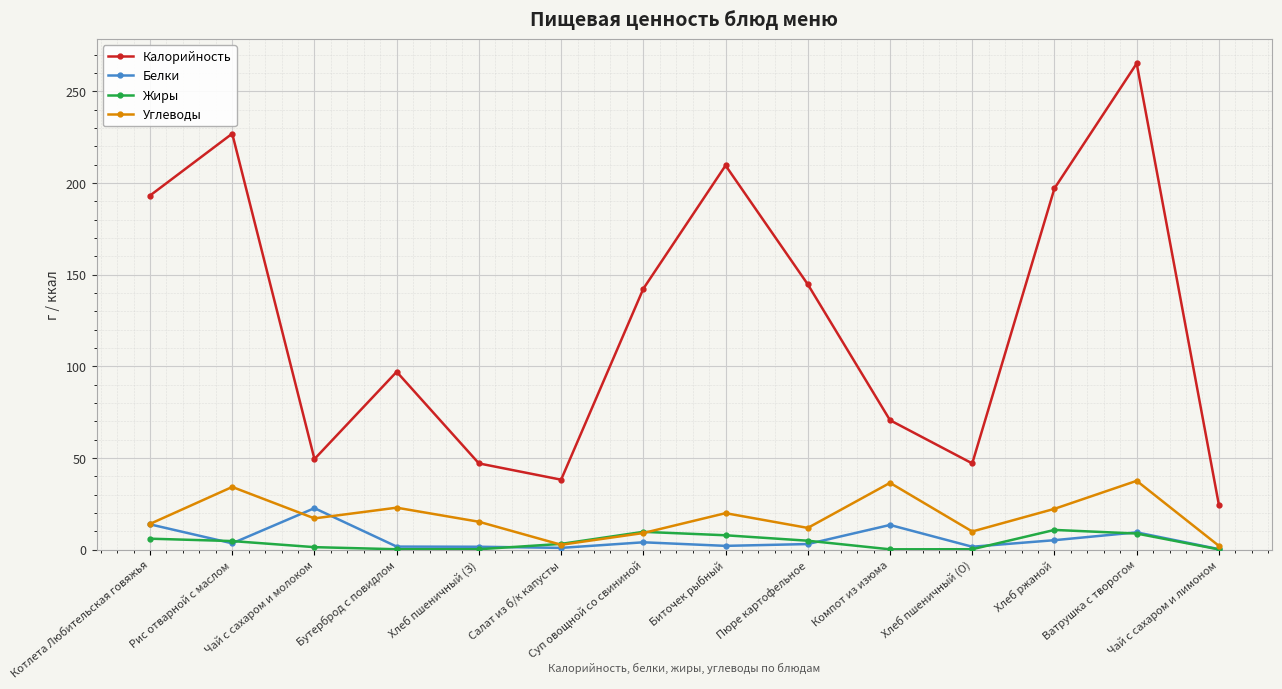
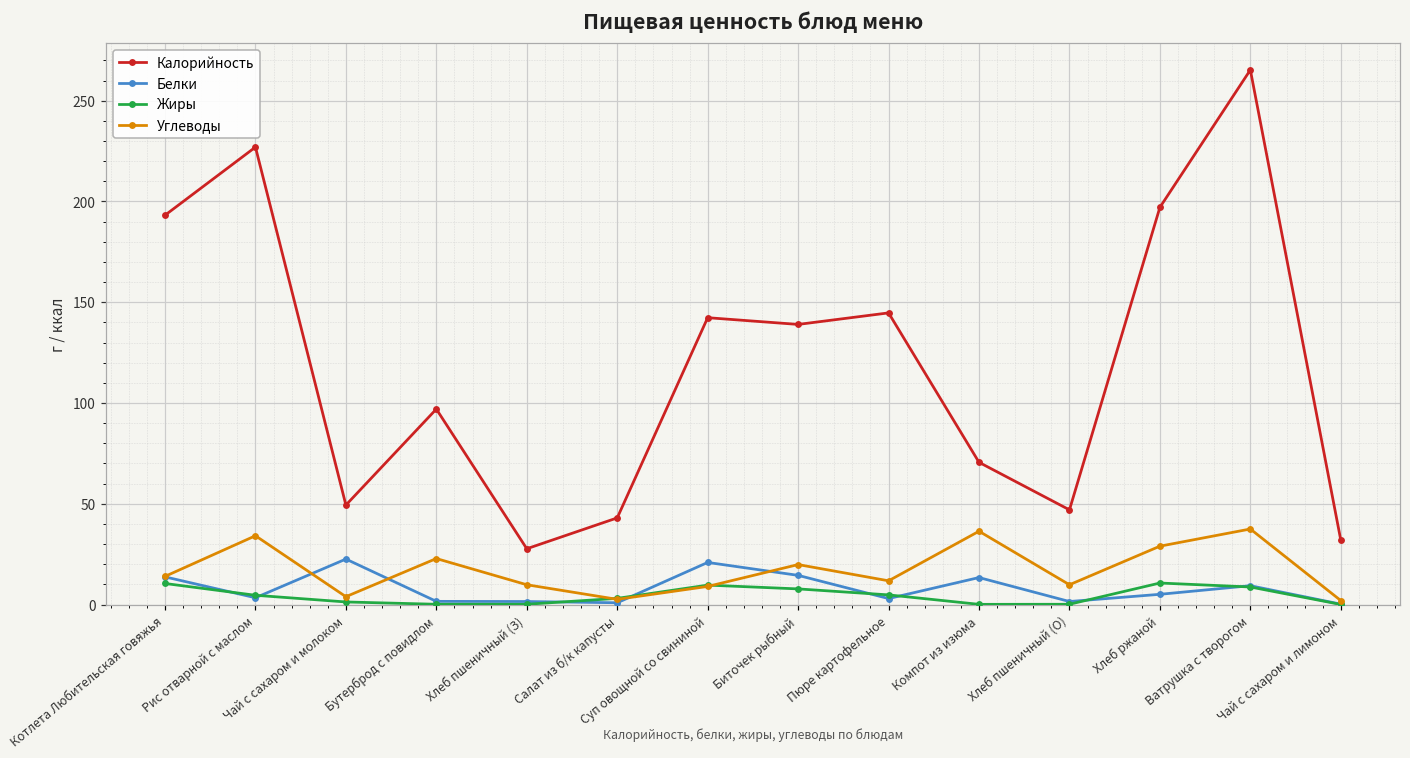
Жиры, Котлета Любительская говяжья: 6 -> 10
Углеводы, Чай с сахаром и молоком: 17 -> 4
Калорийность, Хлеб пшеничный (З): 47 -> 28
Углеводы, Хлеб пшеничный (З): 15 -> 10
Калорийность, Салат из б/к капусты: 38 -> 43
Белки, Суп овощной со свининой: 4 -> 21
Калорийность, Биточек рыбный: 210 -> 139
Белки, Биточек рыбный: 2 -> 15
Углеводы, Хлеб ржаной: 22 -> 29
Калорийность, Чай с сахаром и лимоном: 24 -> 32
